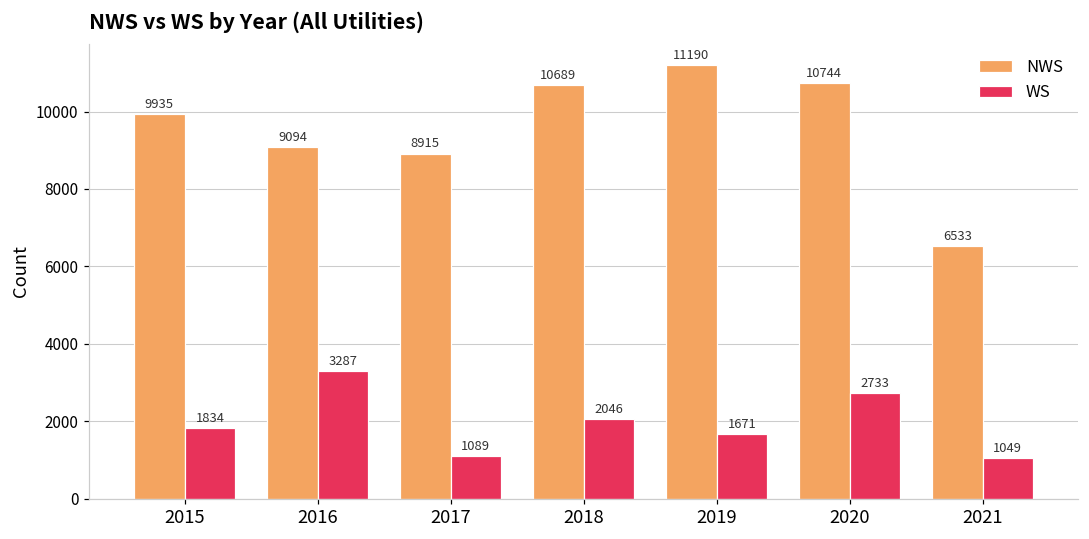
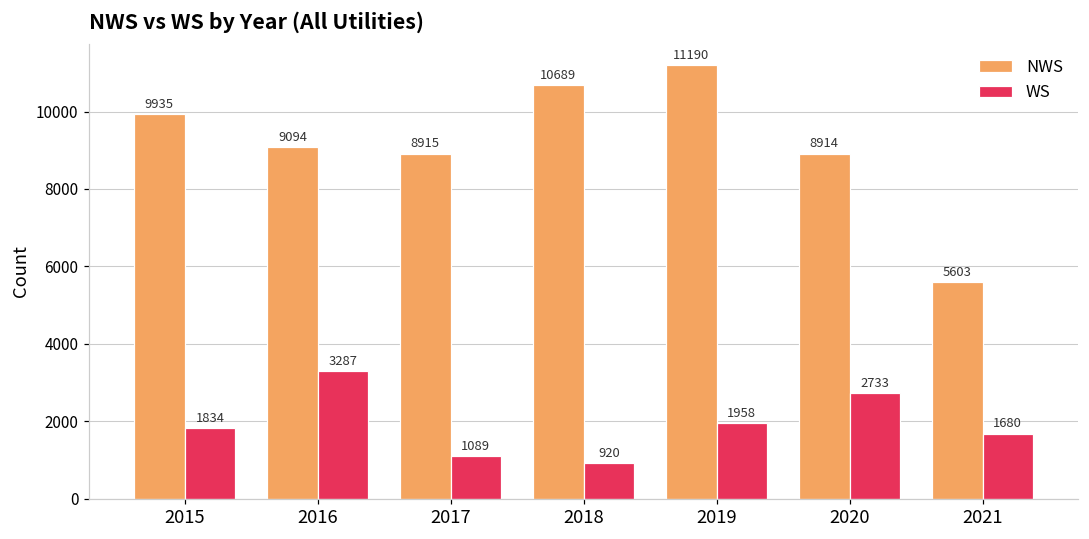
WS, 2018: 2046 -> 920
WS, 2019: 1671 -> 1958
NWS, 2020: 10744 -> 8914
NWS, 2021: 6533 -> 5603
WS, 2021: 1049 -> 1680
